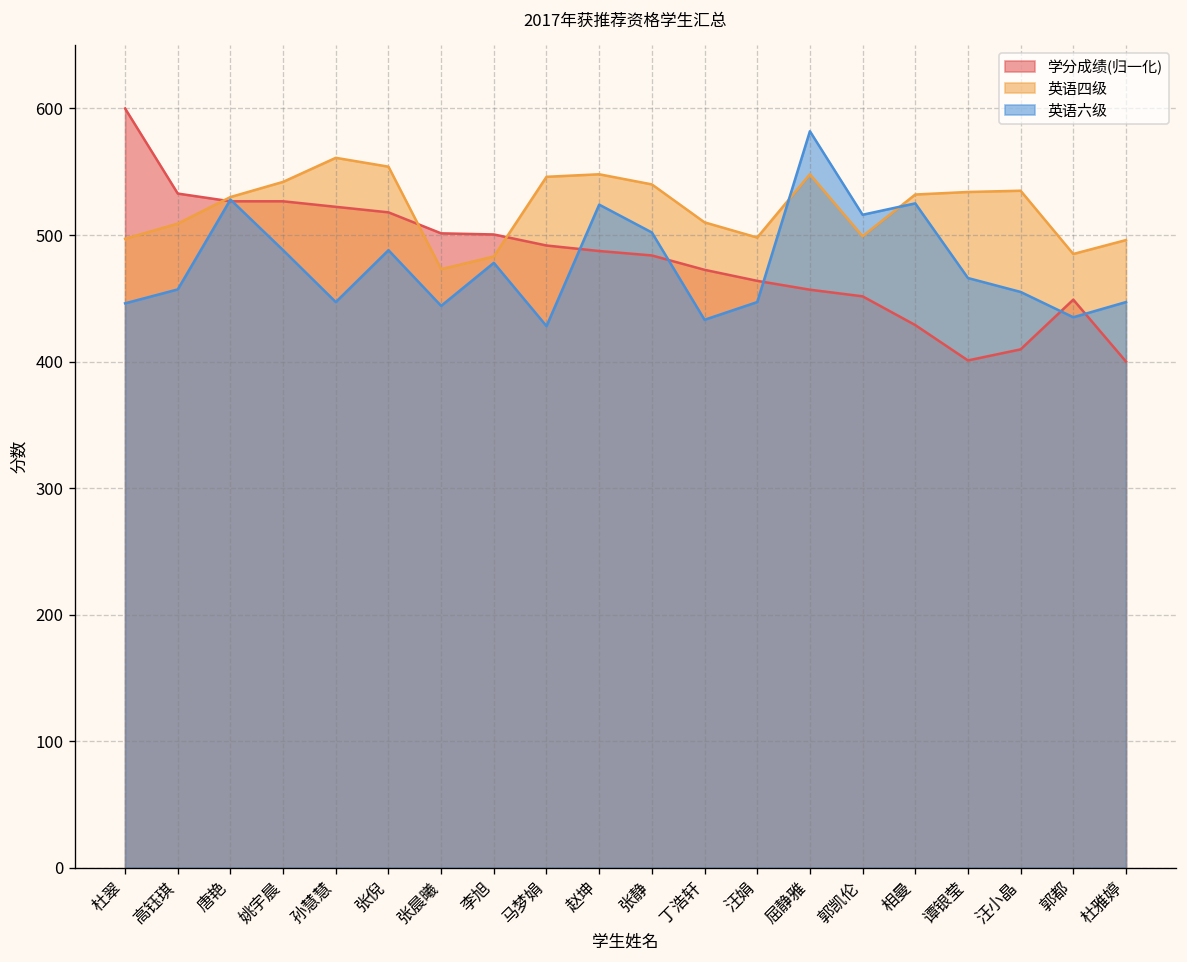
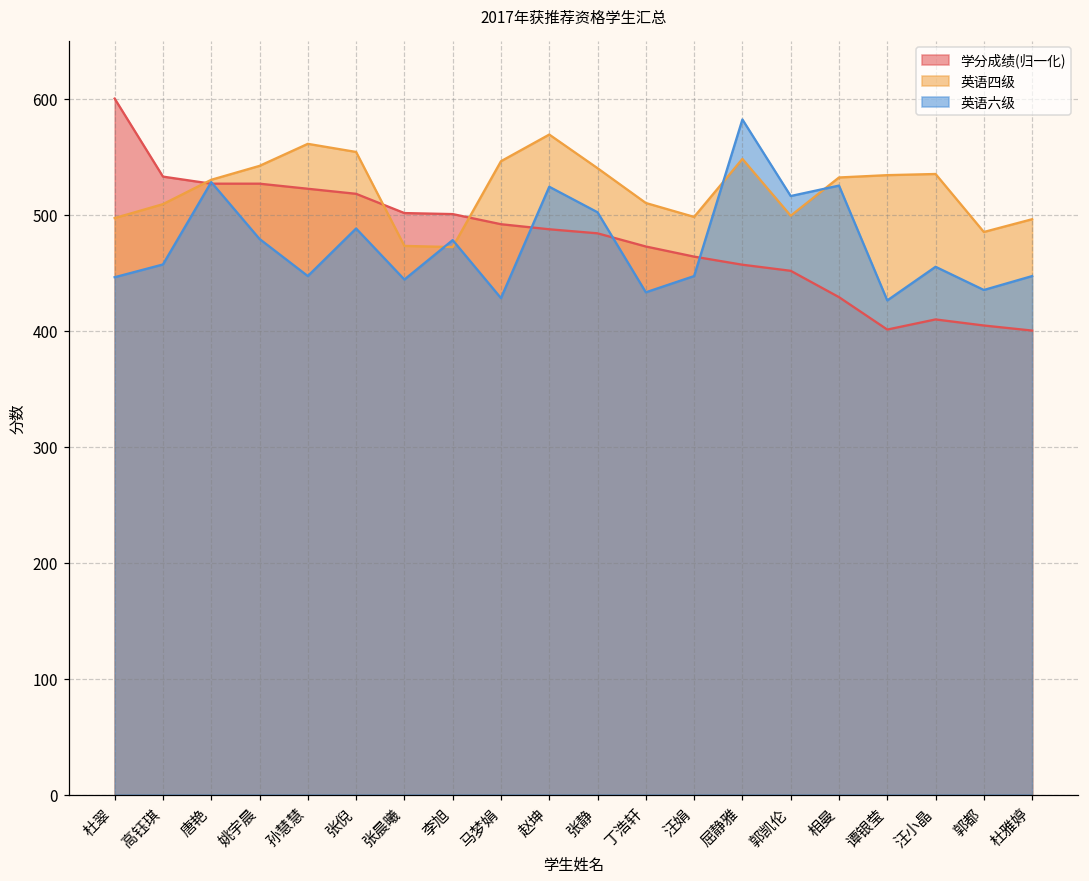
英语六级, 姚宇晨: 488 -> 479
英语四级, 李旭: 483 -> 472
英语四级, 赵坤: 548 -> 569
英语六级, 谭银莹: 466 -> 426
学分成绩(归一化), 郭都: 449 -> 404
